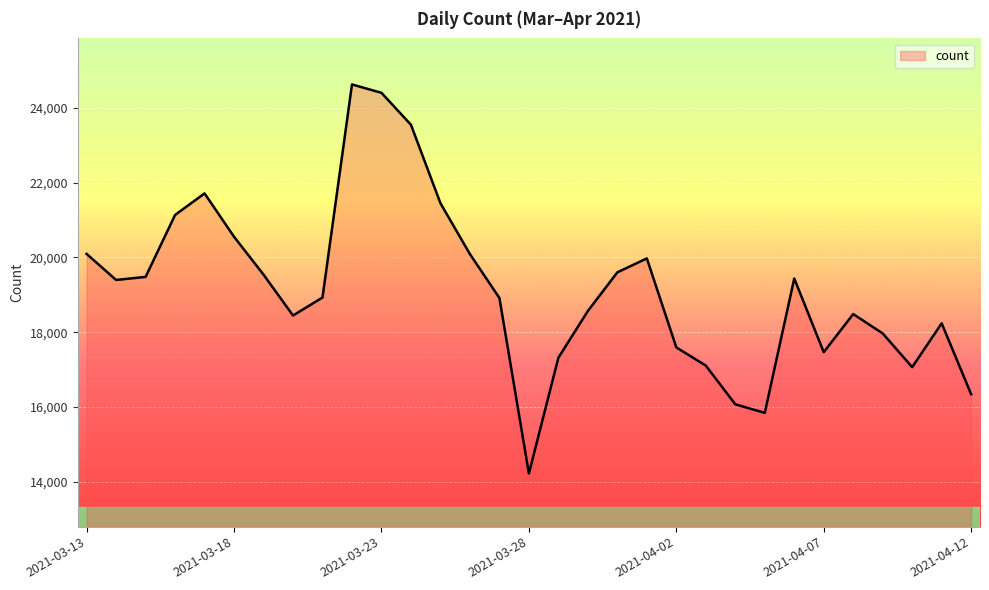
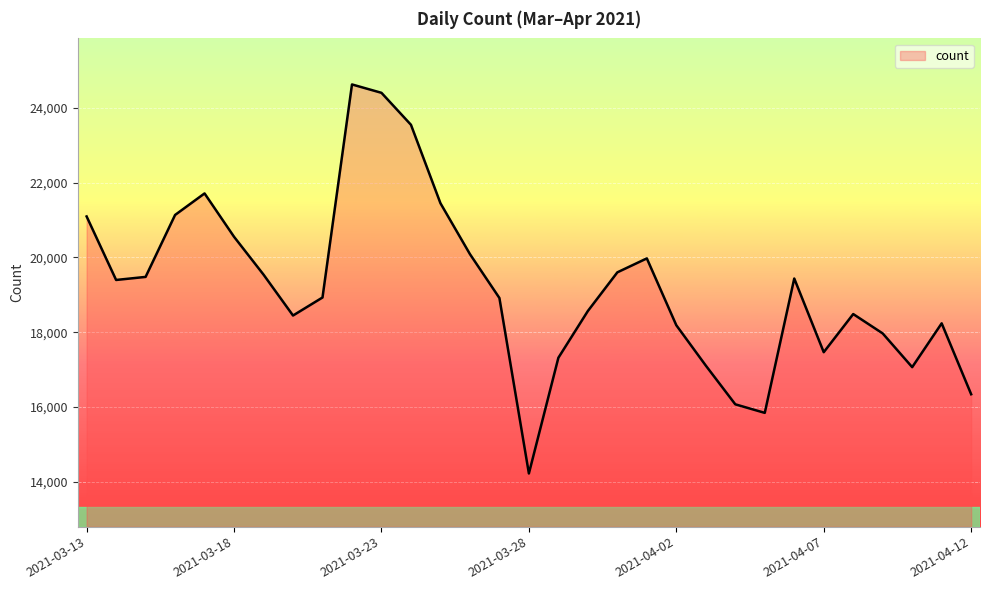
2021-03-13: 20,100 -> 21,100
2021-04-02: 17,600 -> 18,200
